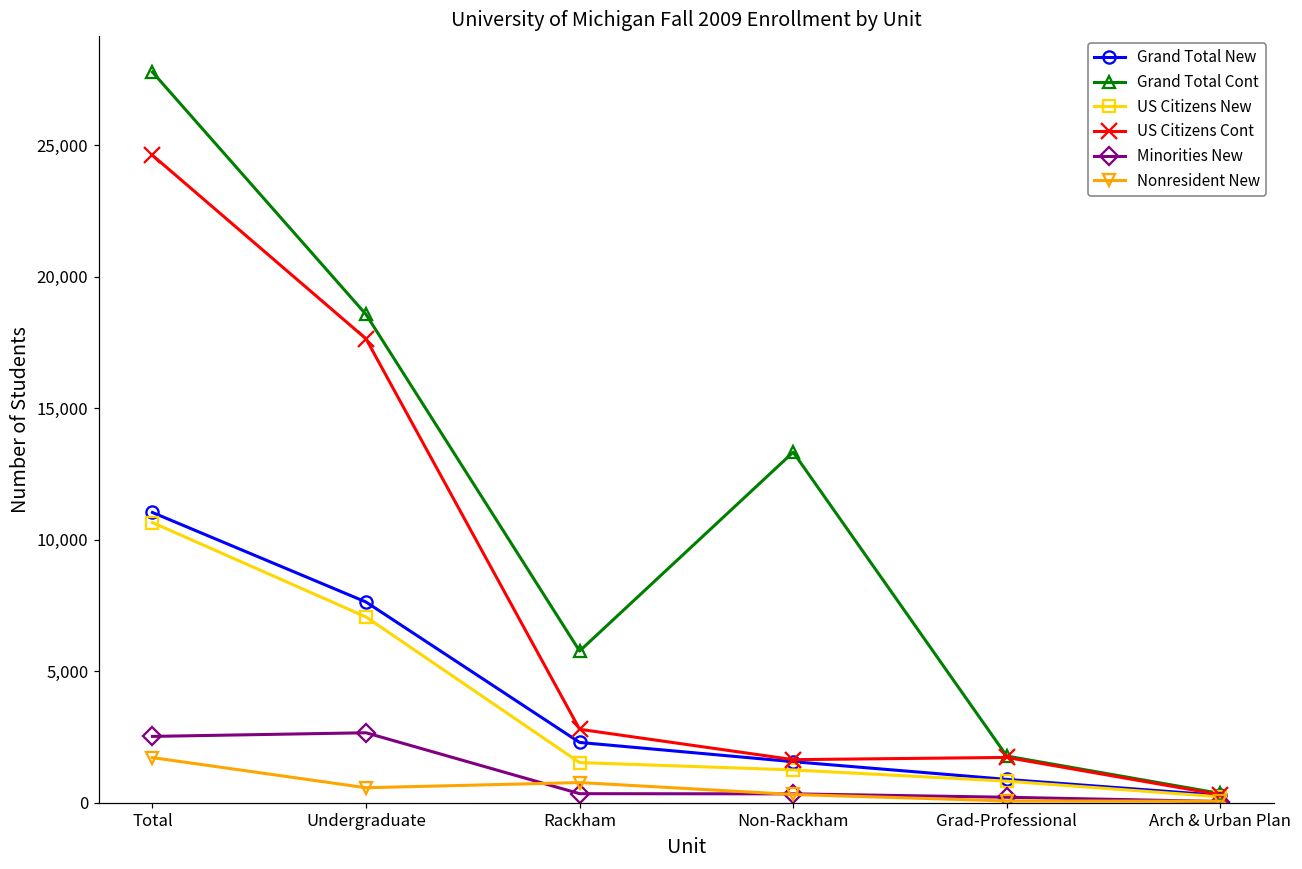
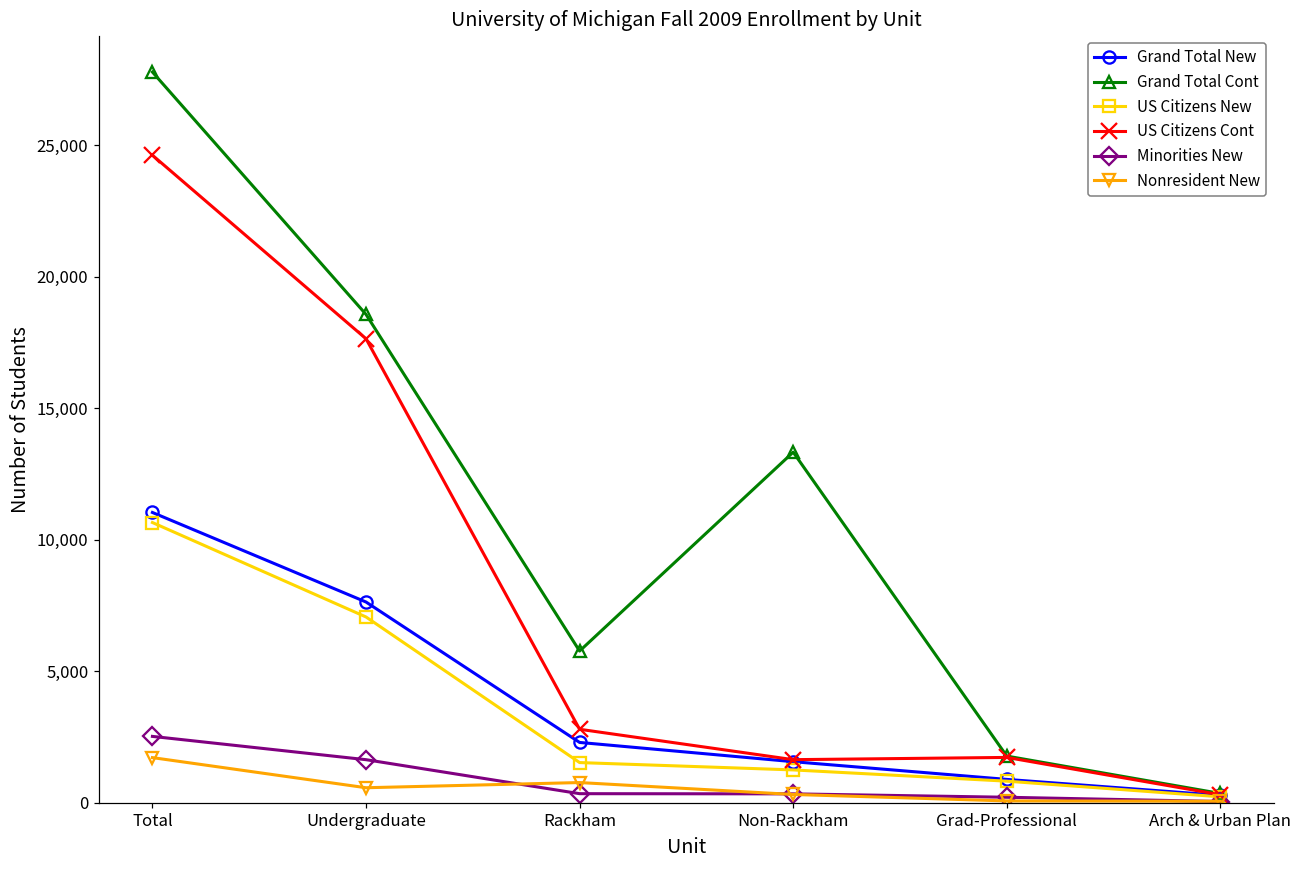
Minorities New, Undergraduate: 2,700 -> 1,600
